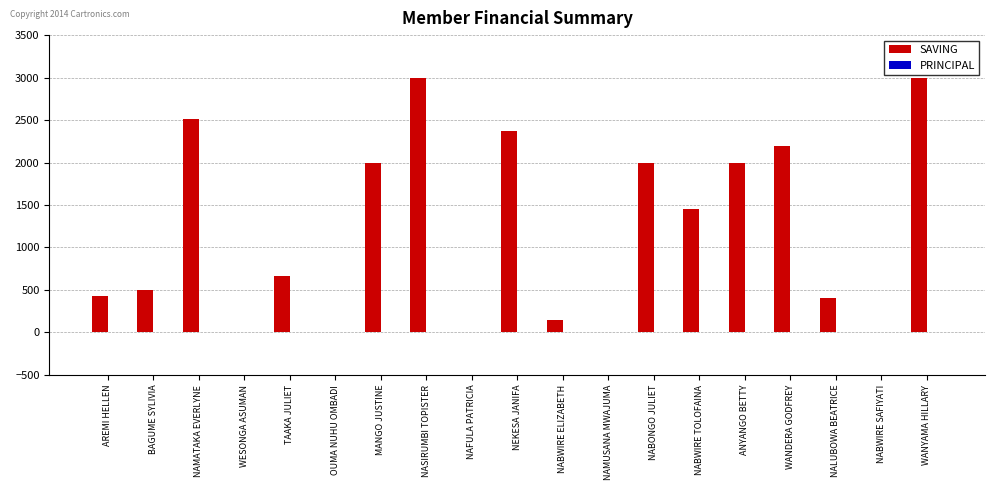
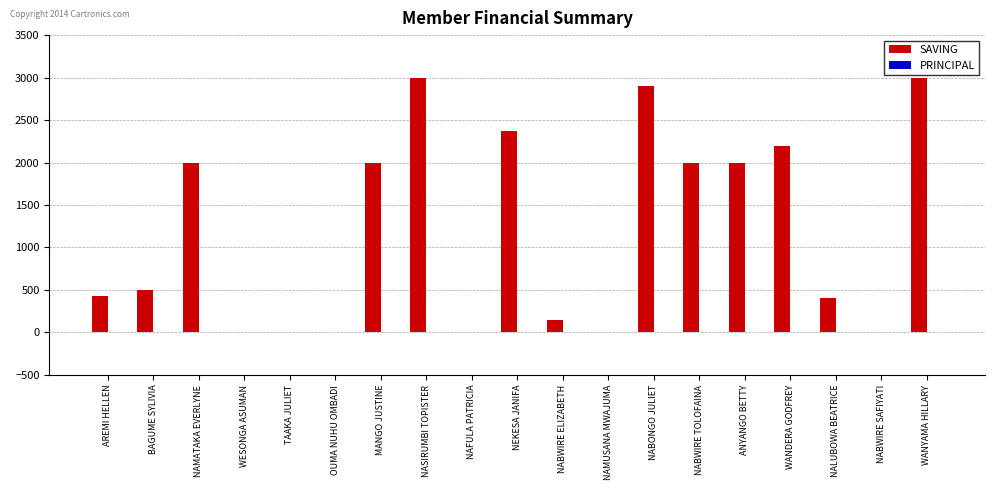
SAVING, NAMATAKA EVERLYNE: 2500 -> 2000
SAVING, TAAKA JULIET: 700 -> 0
SAVING, NABONGO JULIET: 2000 -> 2900
SAVING, NABWIRE TOLOFAINA: 1400 -> 2000
